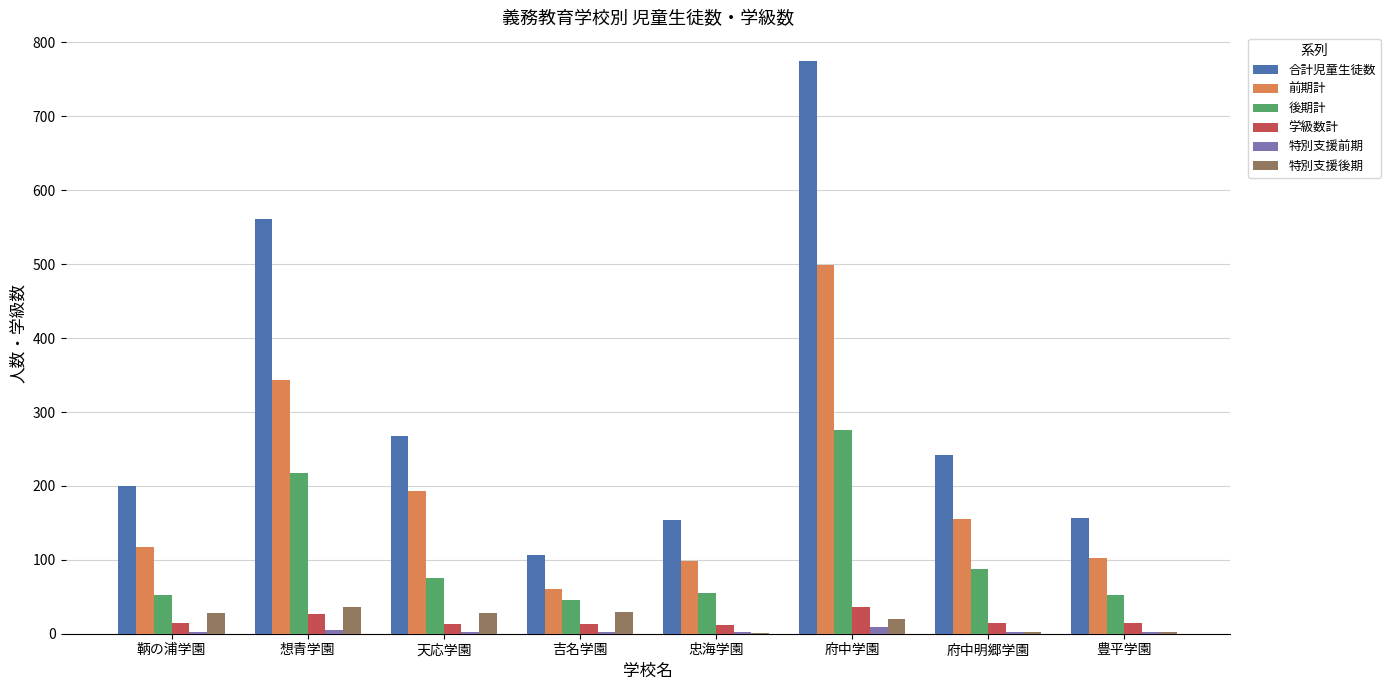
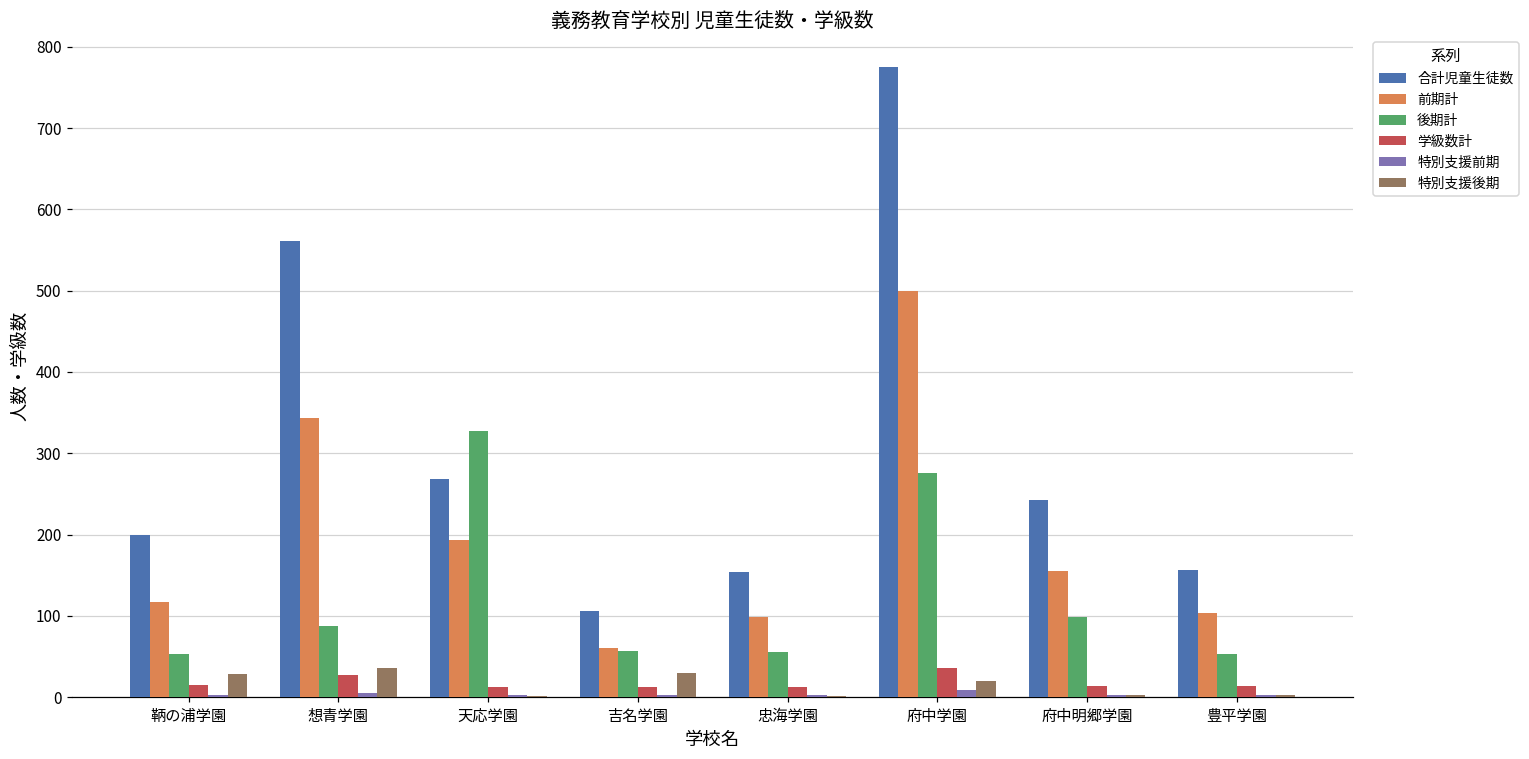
後期計, 想青学園: 220 -> 90
後期計, 天応学園: 80 -> 330
特別支援後期, 天応学園: 30 -> 0
後期計, 吉名学園: 50 -> 60
後期計, 府中明郷学園: 90 -> 100
